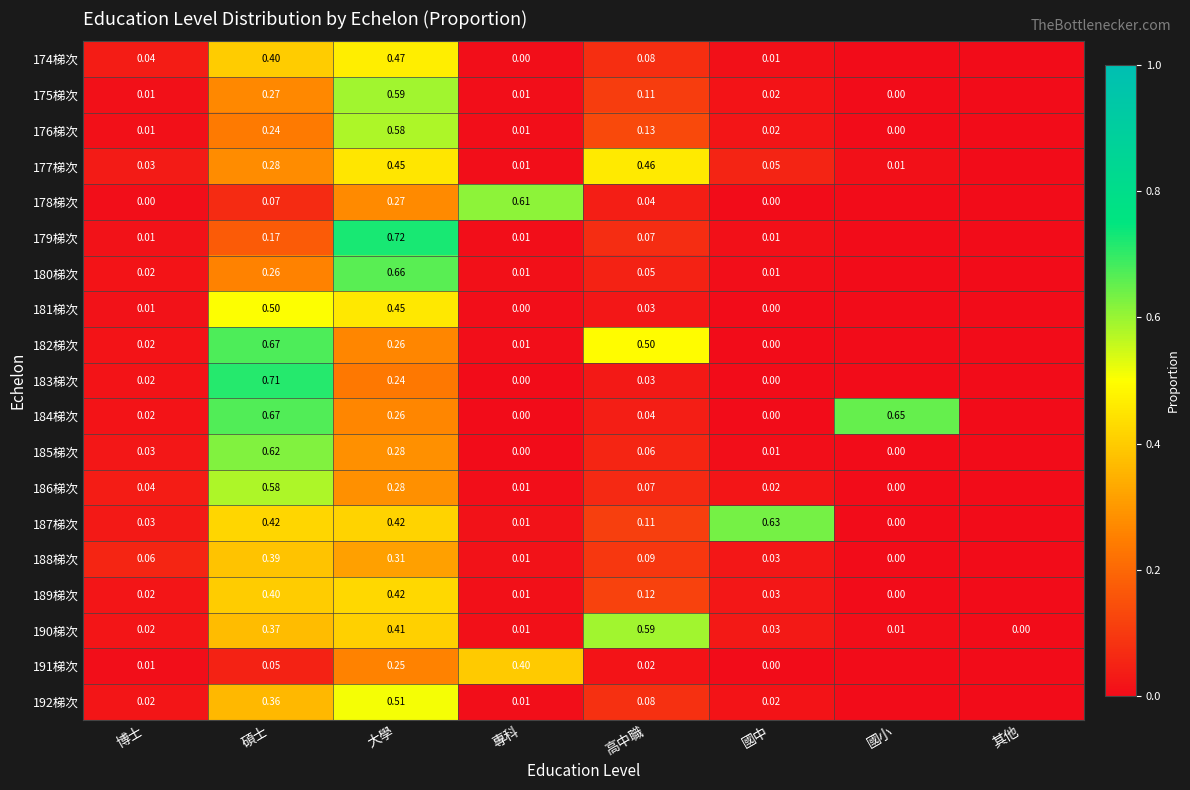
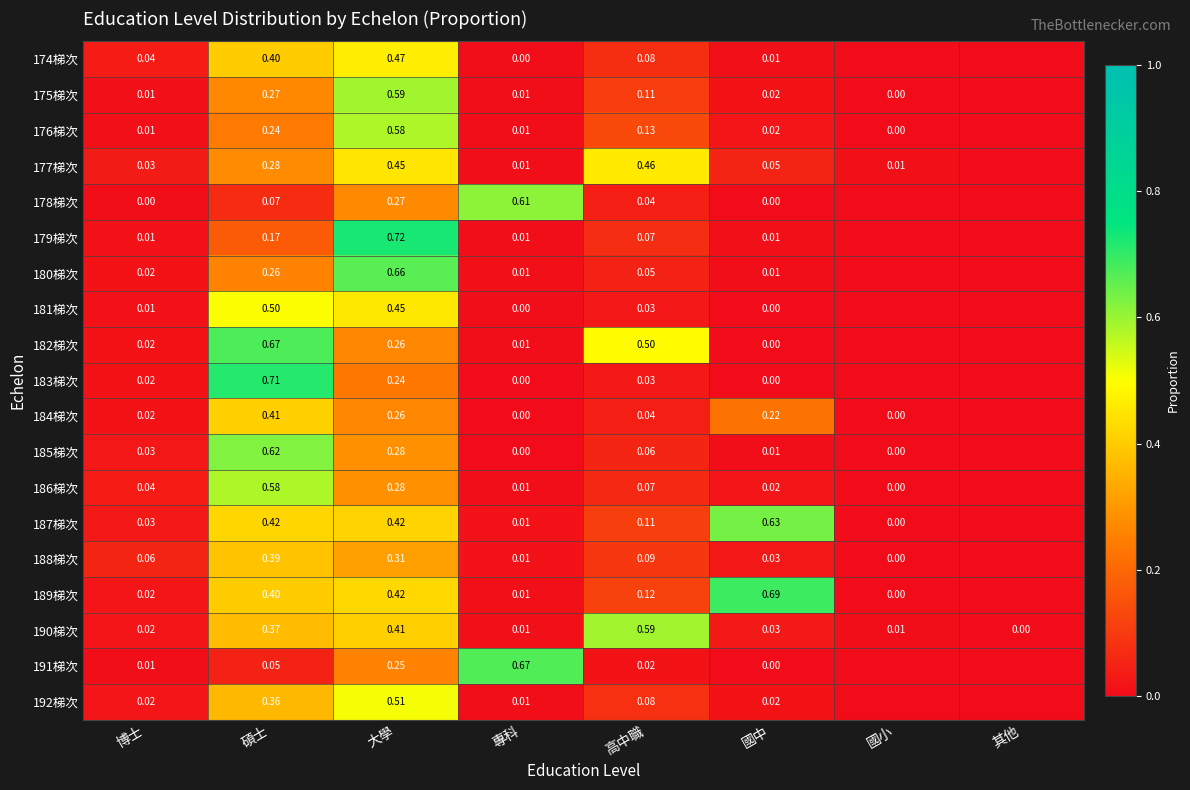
184梯次, 碩士: 0.67 -> 0.41
184梯次, 國中: 0.00 -> 0.22
184梯次, 國小: 0.65 -> 0.00
189梯次, 國中: 0.03 -> 0.69
191梯次, 專科: 0.40 -> 0.67
